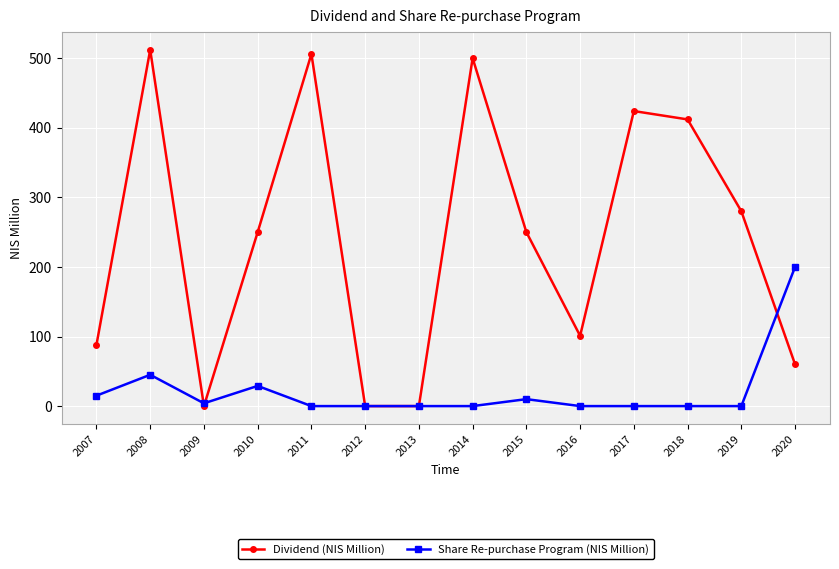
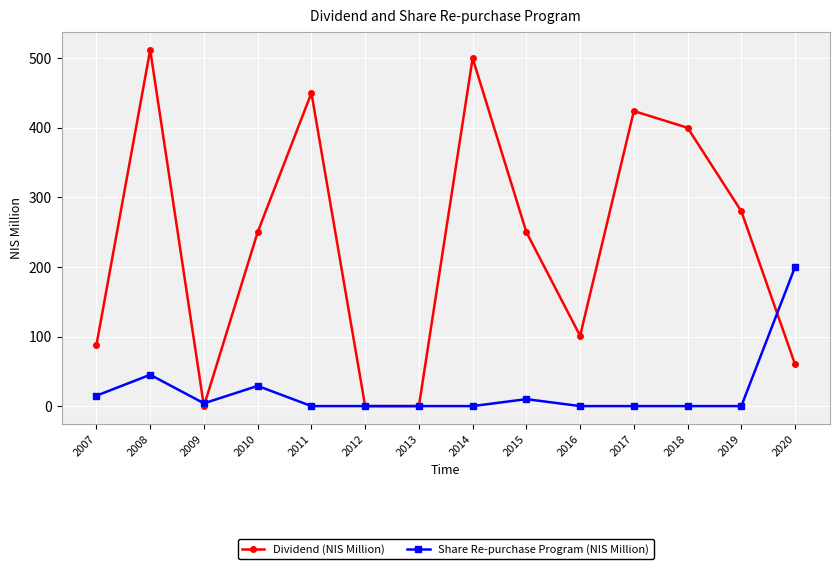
Dividend (NIS Million), 2011: 510 -> 450
Dividend (NIS Million), 2018: 410 -> 400
